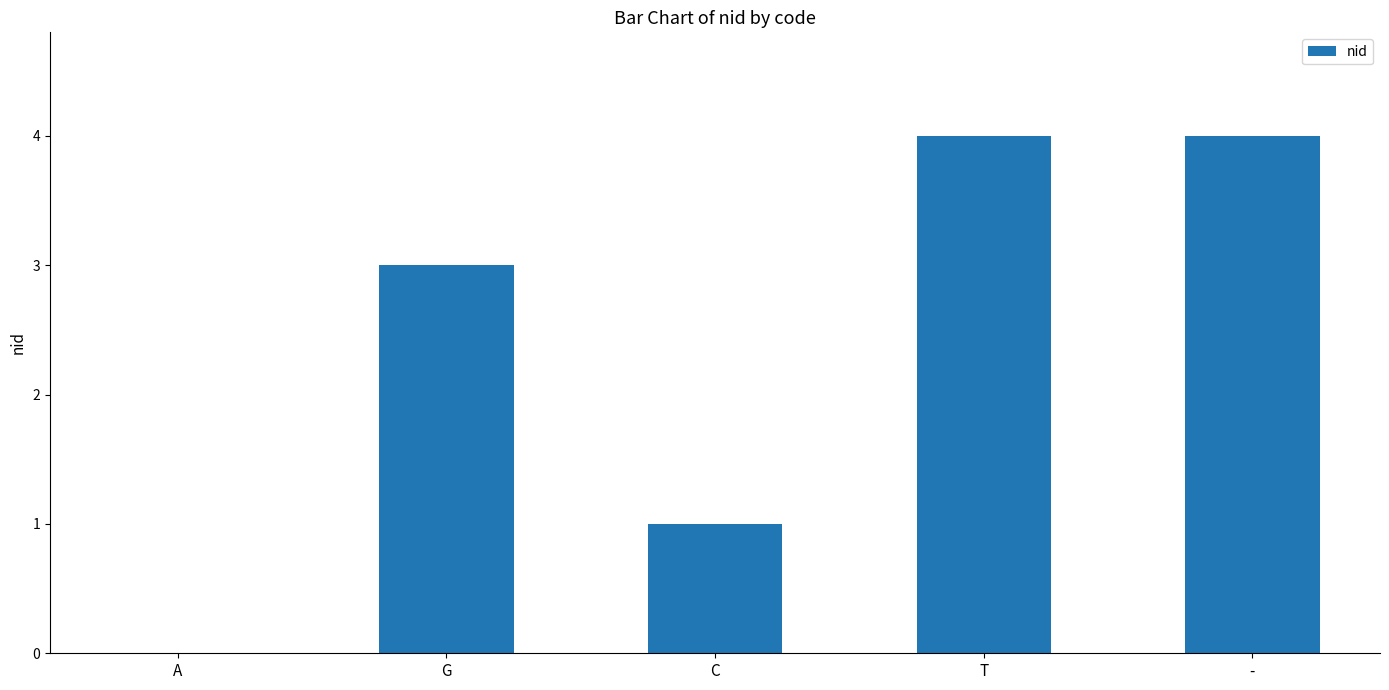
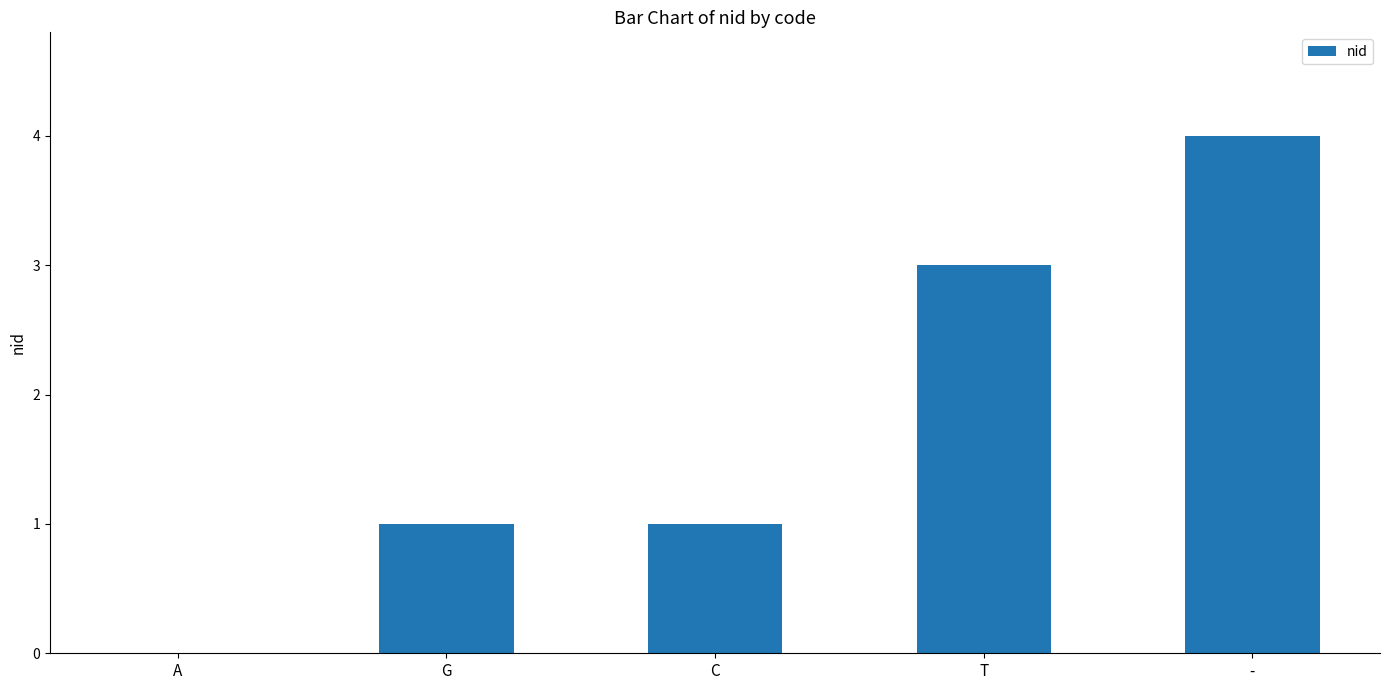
G: 3 -> 1
T: 4 -> 3
